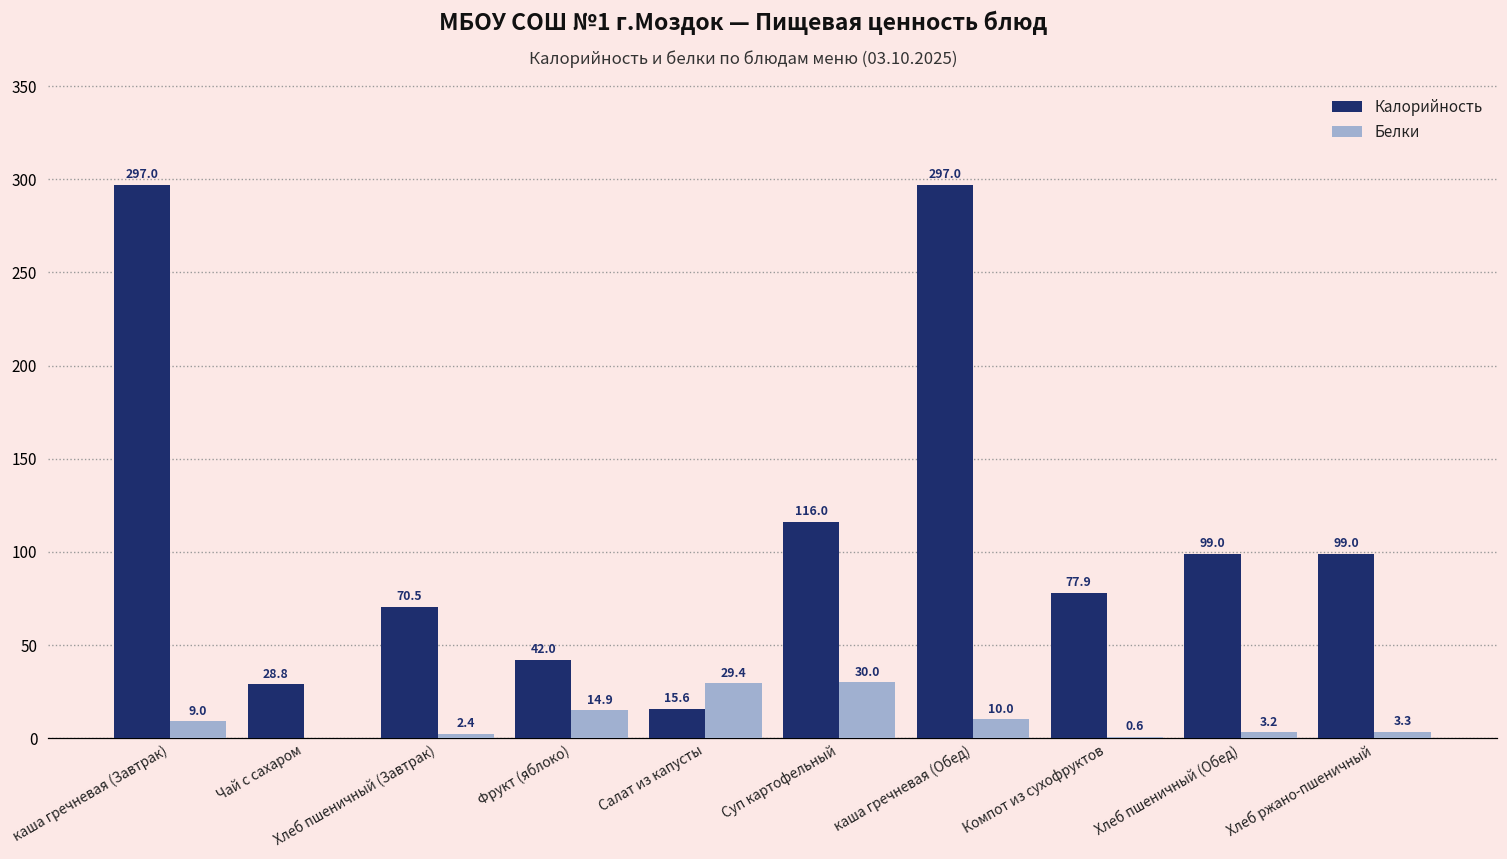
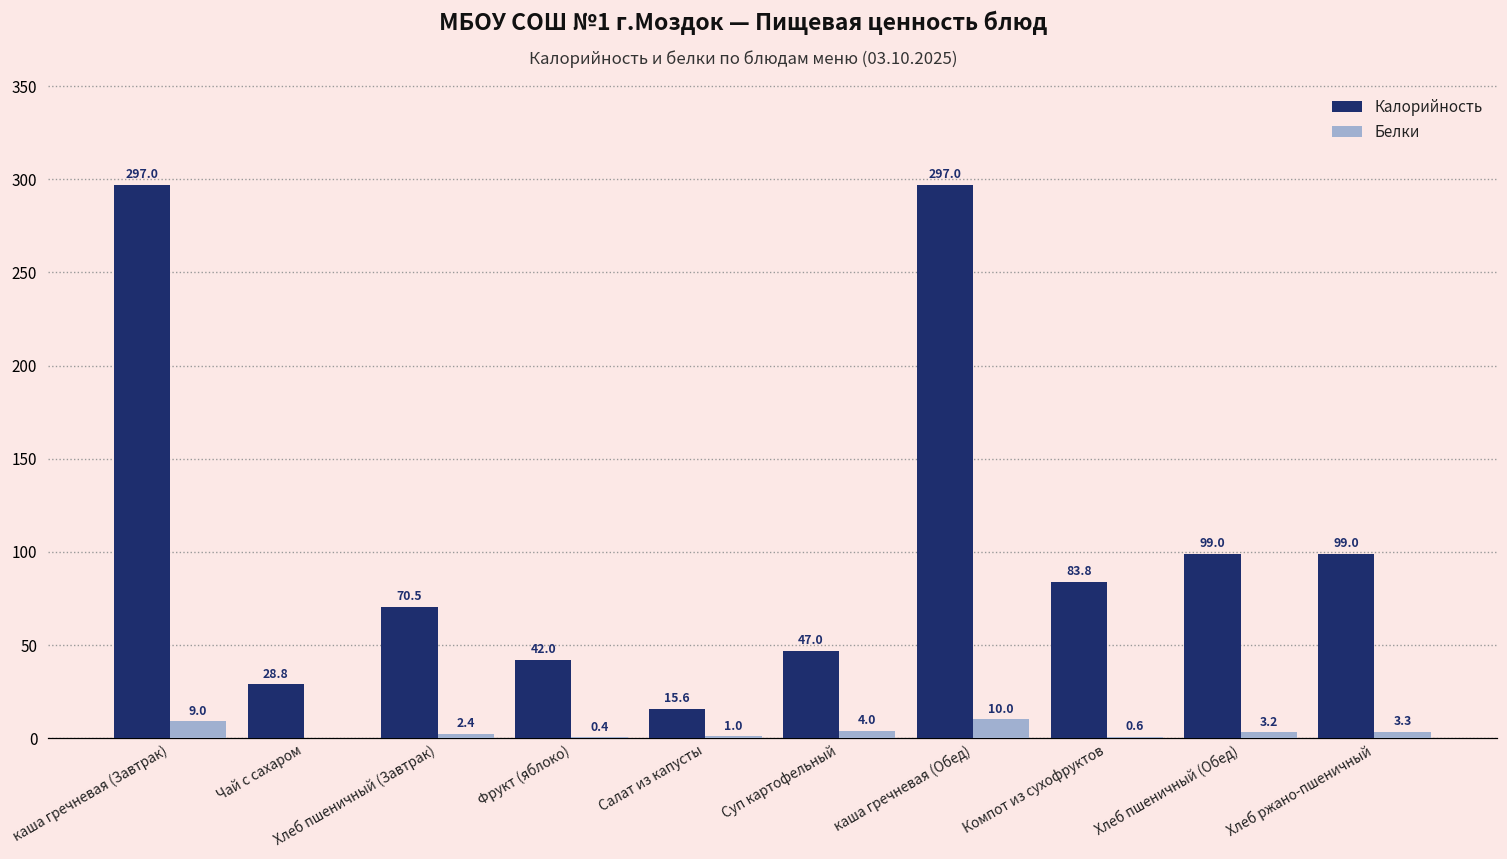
Белки, Фрукт (яблоко): 14.9 -> 0.4
Белки, Салат из капусты: 29.4 -> 1.0
Калорийность, Суп картофельный: 116.0 -> 47.0
Белки, Суп картофельный: 30.0 -> 4.0
Калорийность, Компот из сухофруктов: 77.9 -> 83.8
